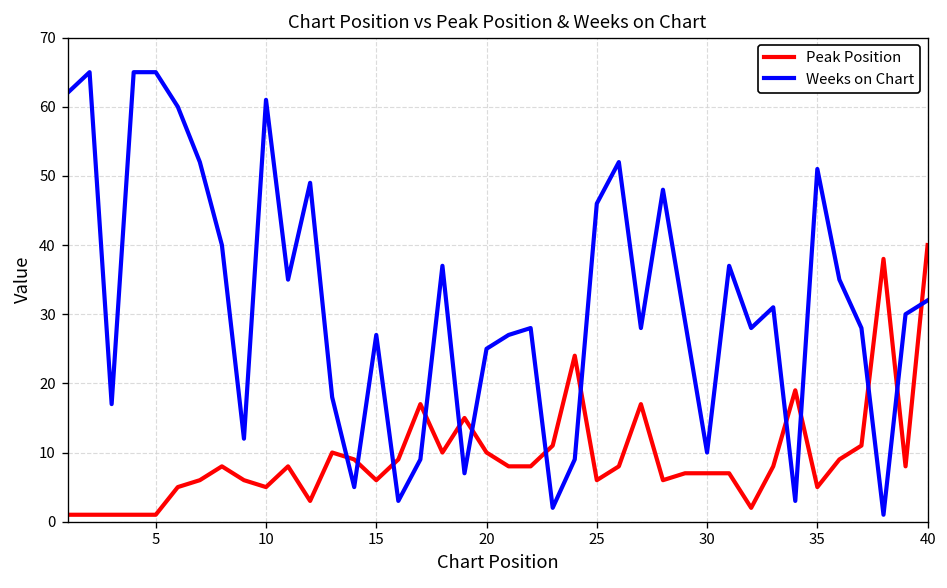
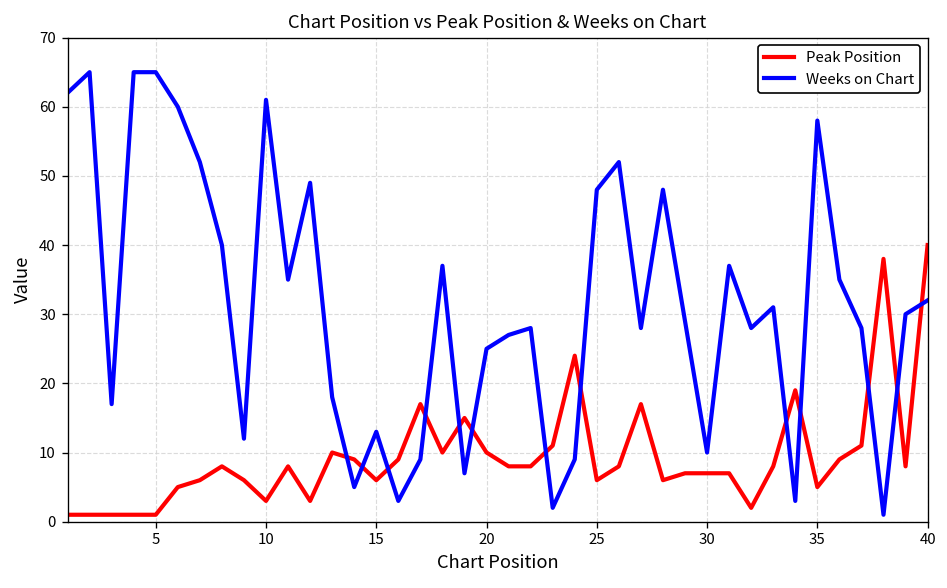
Peak Position, 10: 5 -> 3
Weeks on Chart, 15: 27 -> 13
Weeks on Chart, 25: 46 -> 48
Weeks on Chart, 35: 51 -> 58
